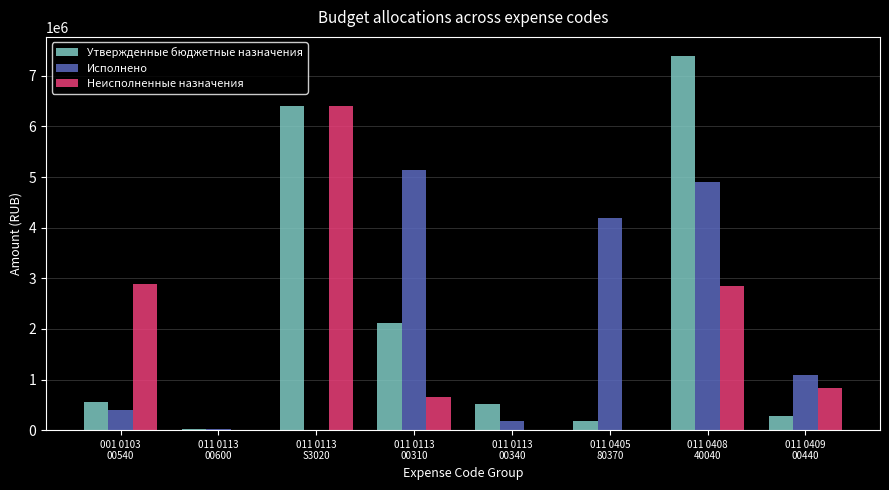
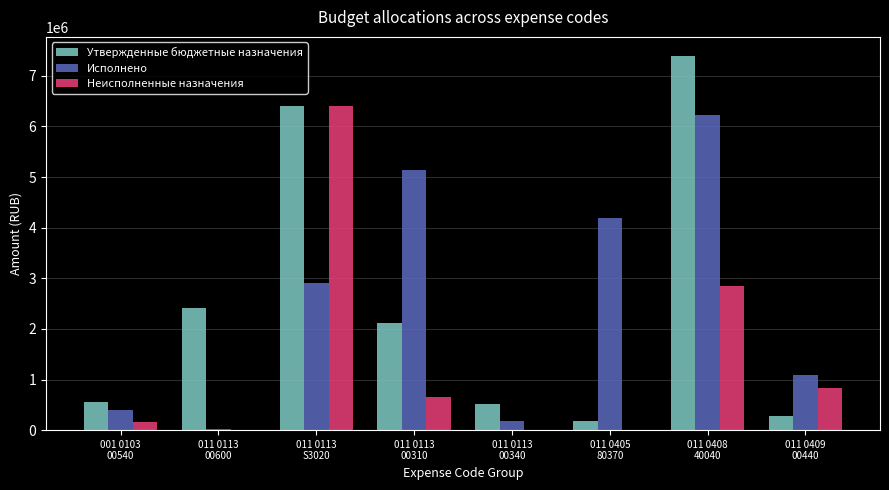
Неисполненные назначения, 001 0103 00540: 2900000 -> 200000
Утвержденные бюджетные назначения, 011 0113 00600: 0 -> 2400000
Исполнено, 011 0113 S3020: 0 -> 2900000
Исполнено, 011 0408 40040: 4900000 -> 6200000
